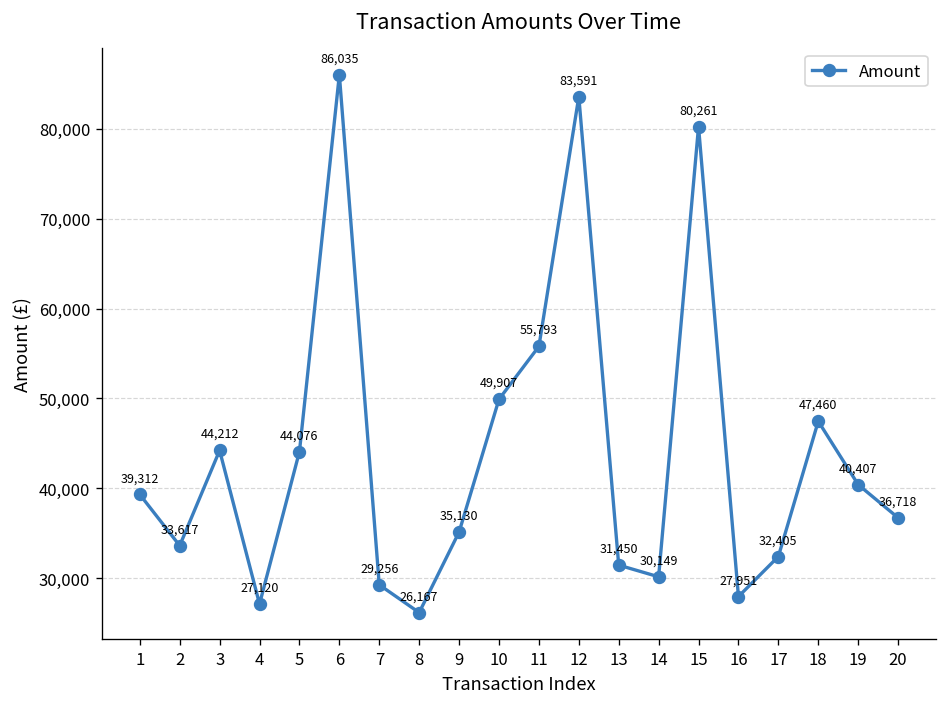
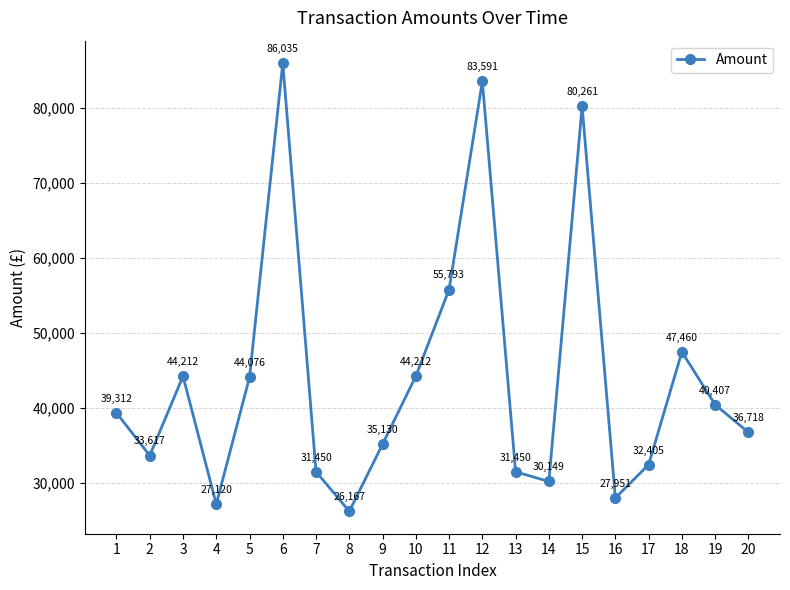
7: 29,256 -> 31,450
10: 49,907 -> 44,212
